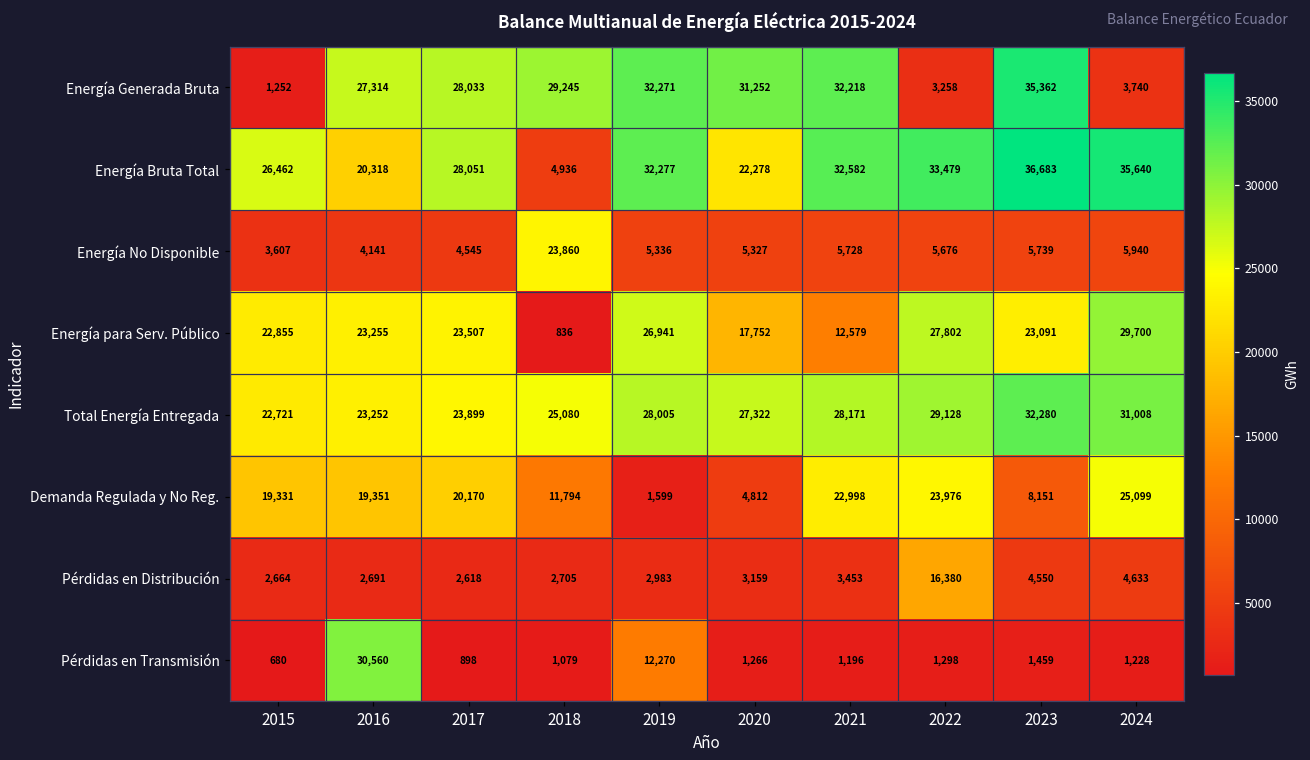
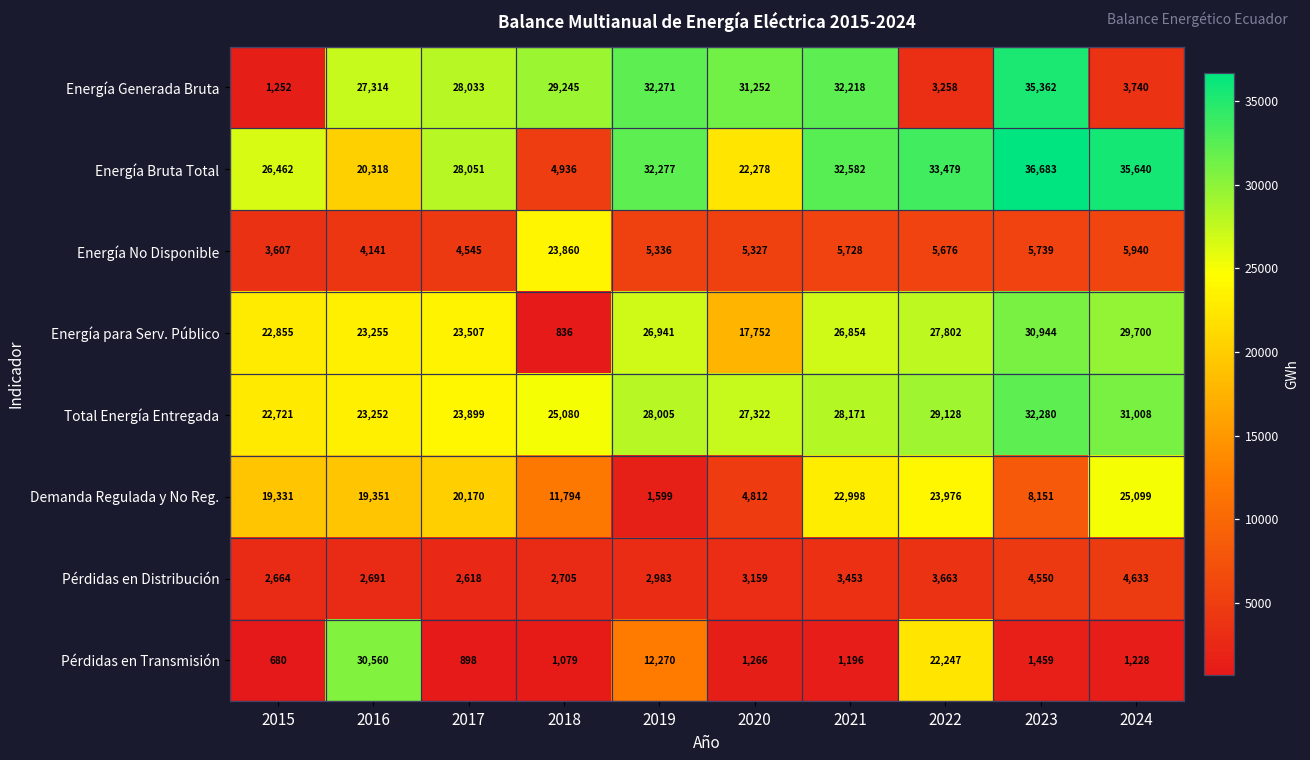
Energía para Serv. Público, 2021: 12,579 -> 26,854
Energía para Serv. Público, 2023: 23,091 -> 30,944
Pérdidas en Distribución, 2022: 16,380 -> 3,663
Pérdidas en Transmisión, 2022: 1,298 -> 22,247
